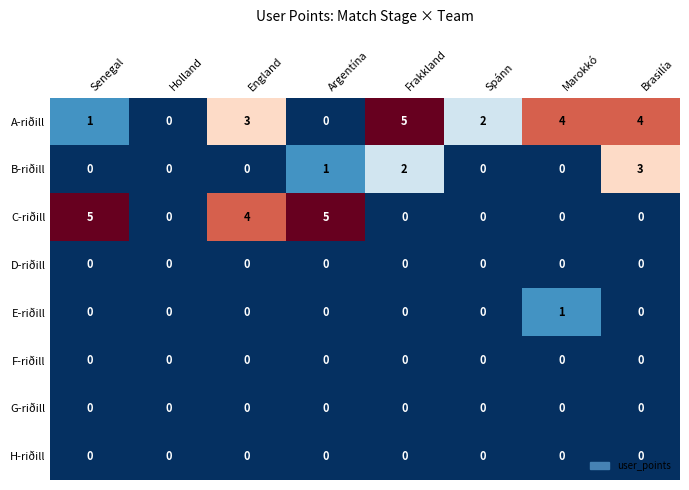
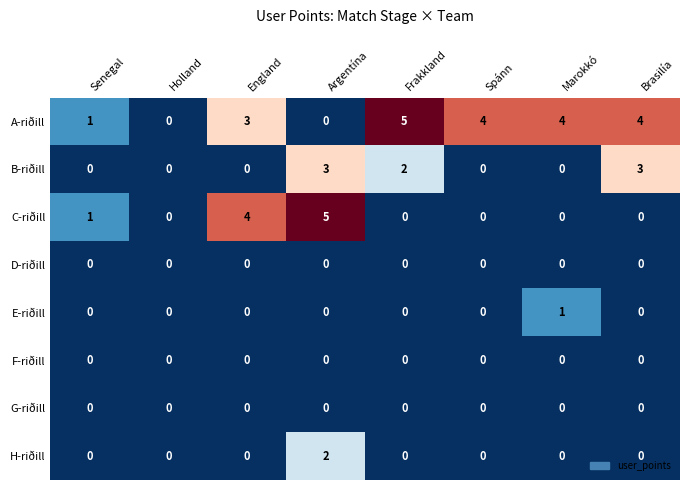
A-riðill, Spánn: 2 -> 4
B-riðill, Argentína: 1 -> 3
C-riðill, Senegal: 5 -> 1
H-riðill, Argentína: 0 -> 2
